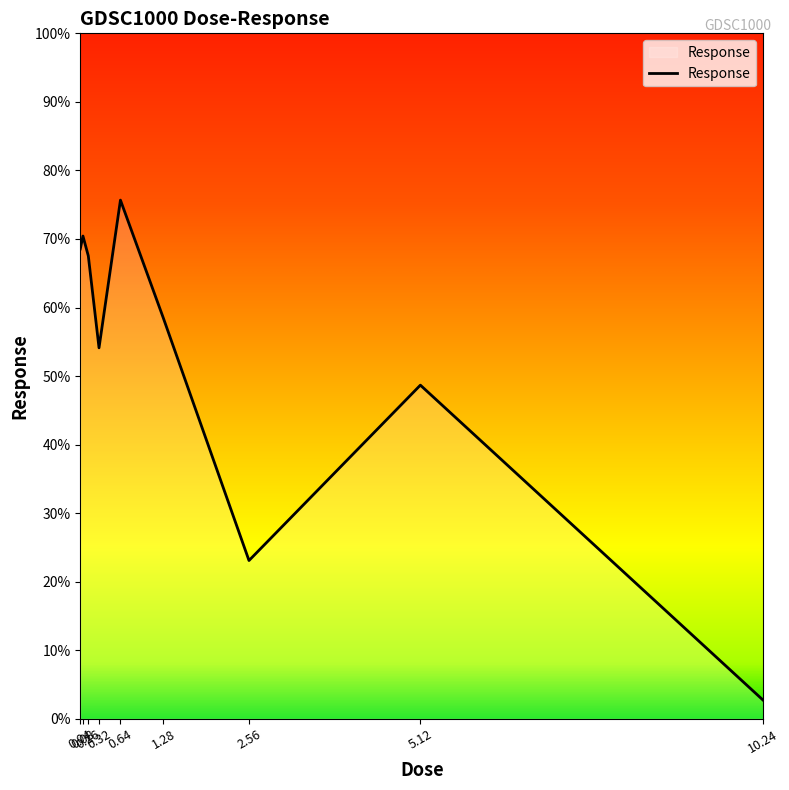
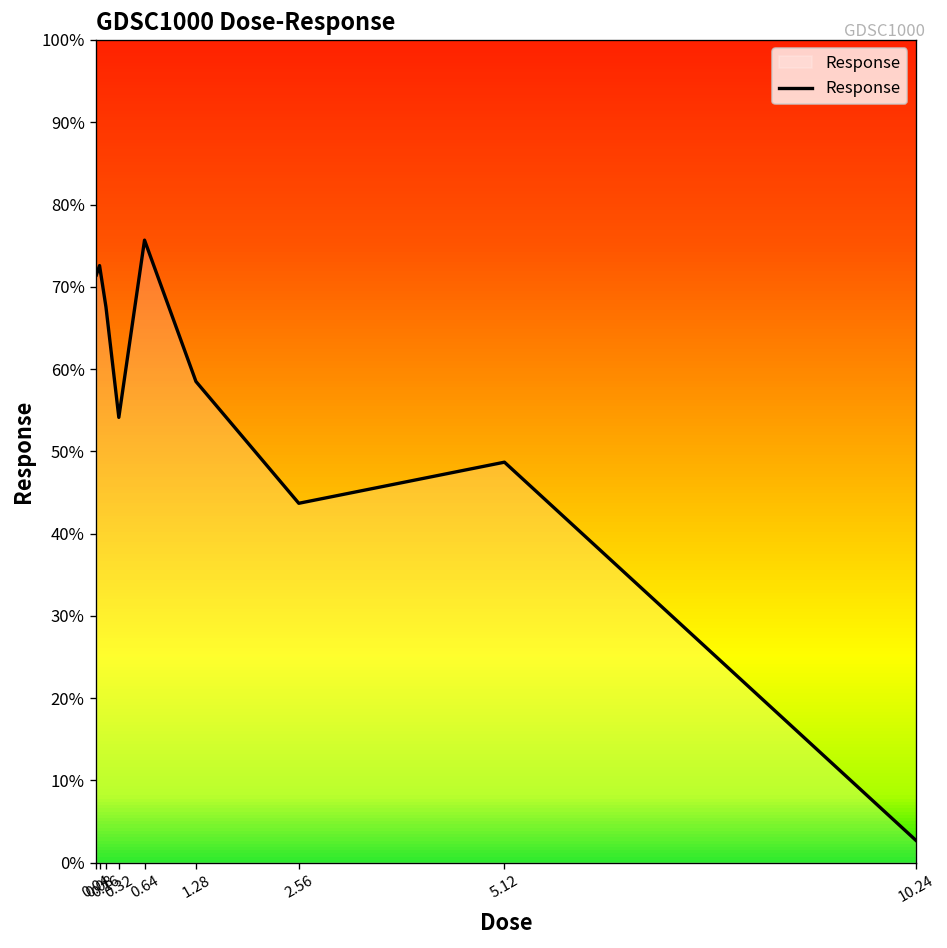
0.04: 69% -> 71%
0.08: 70% -> 73%
2.56: 23% -> 44%
